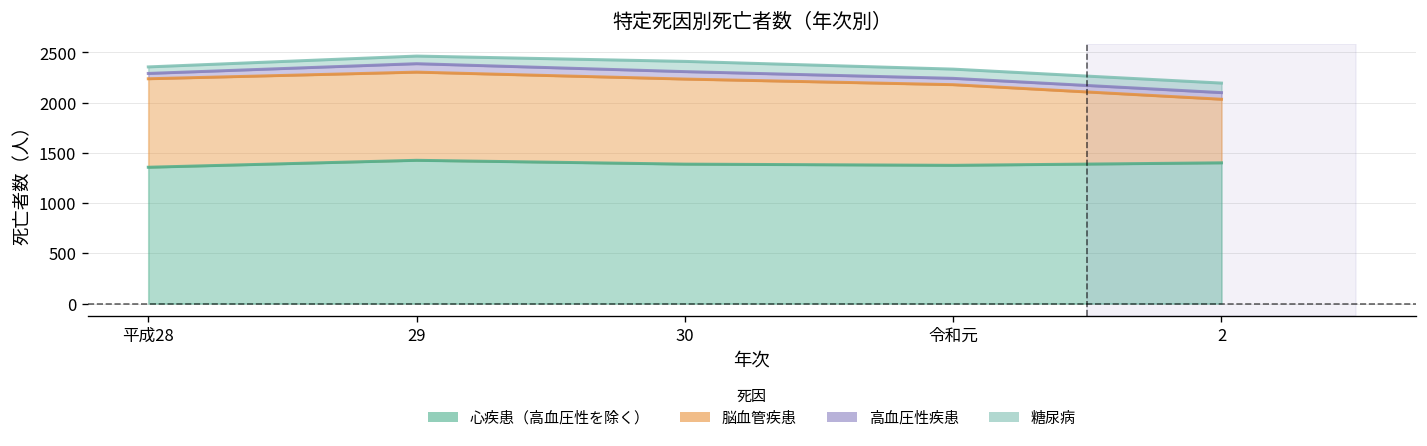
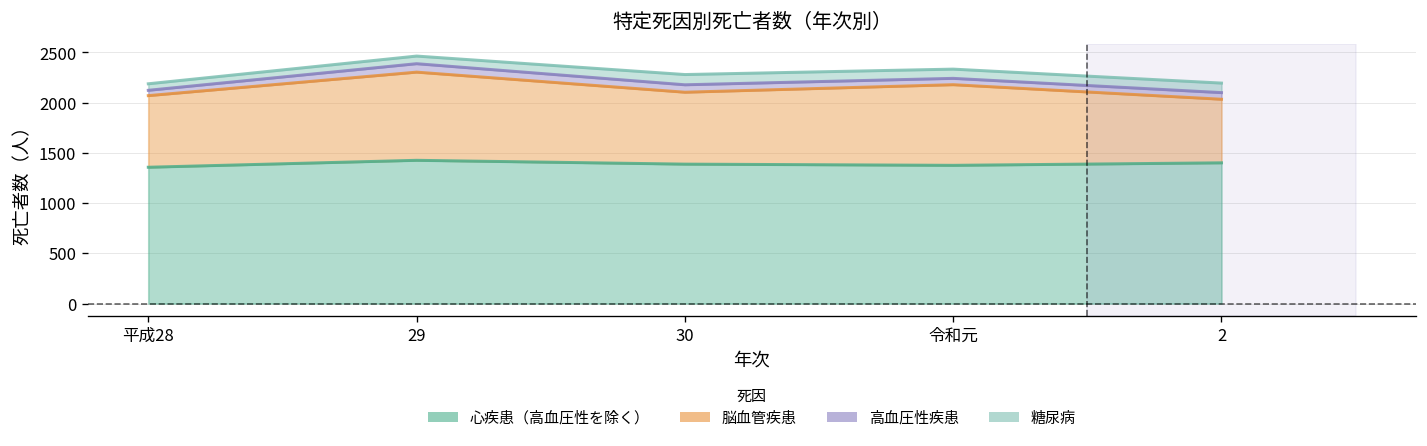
脳血管疾患, 平成28: 900 -> 700
脳血管疾患, 30: 800 -> 700
